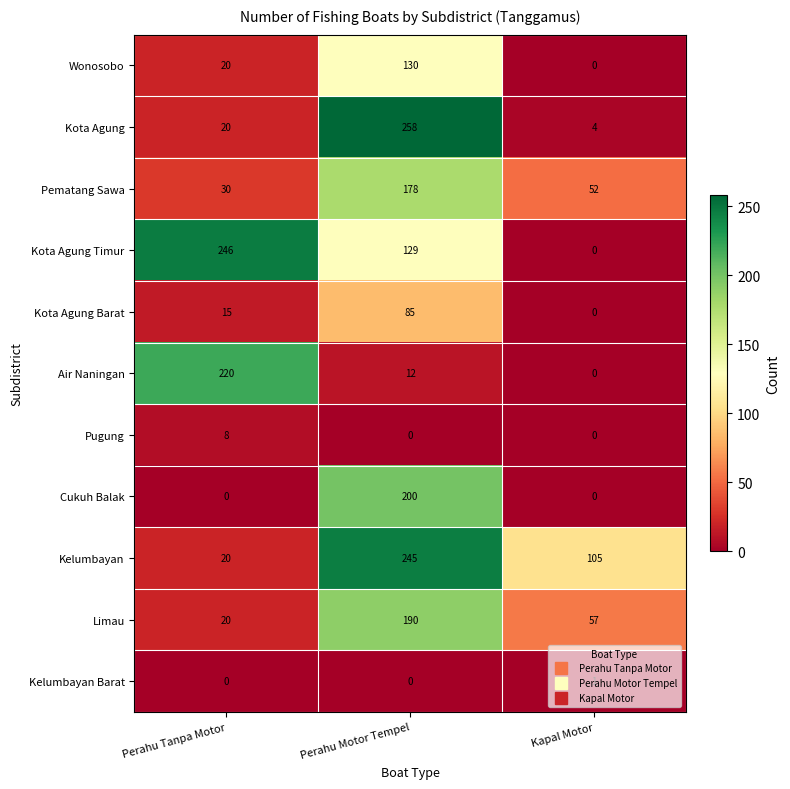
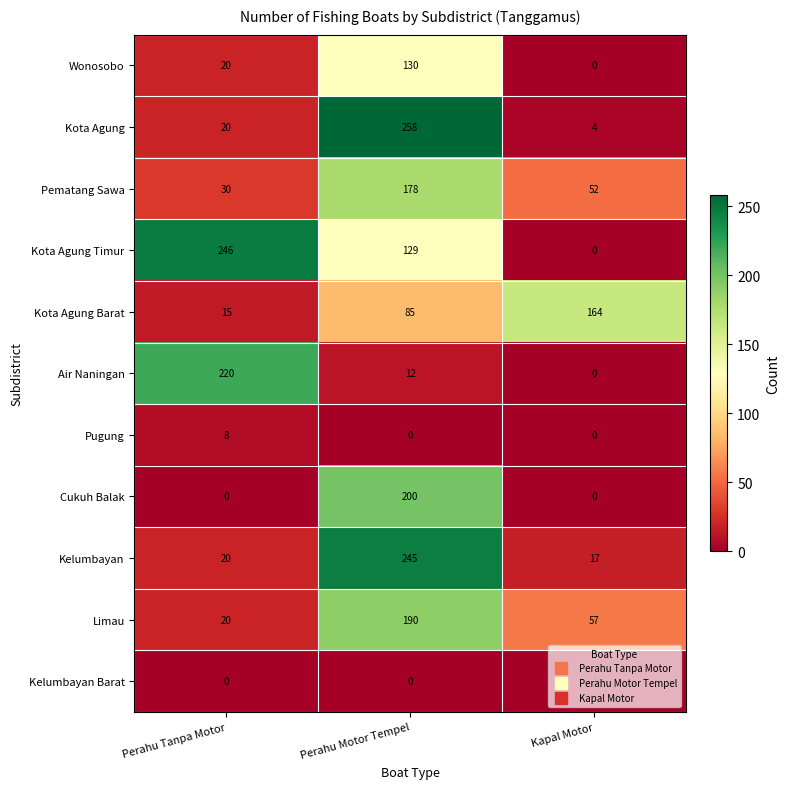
Kota Agung Barat, Kapal Motor: 0 -> 164
Kelumbayan, Kapal Motor: 105 -> 17
